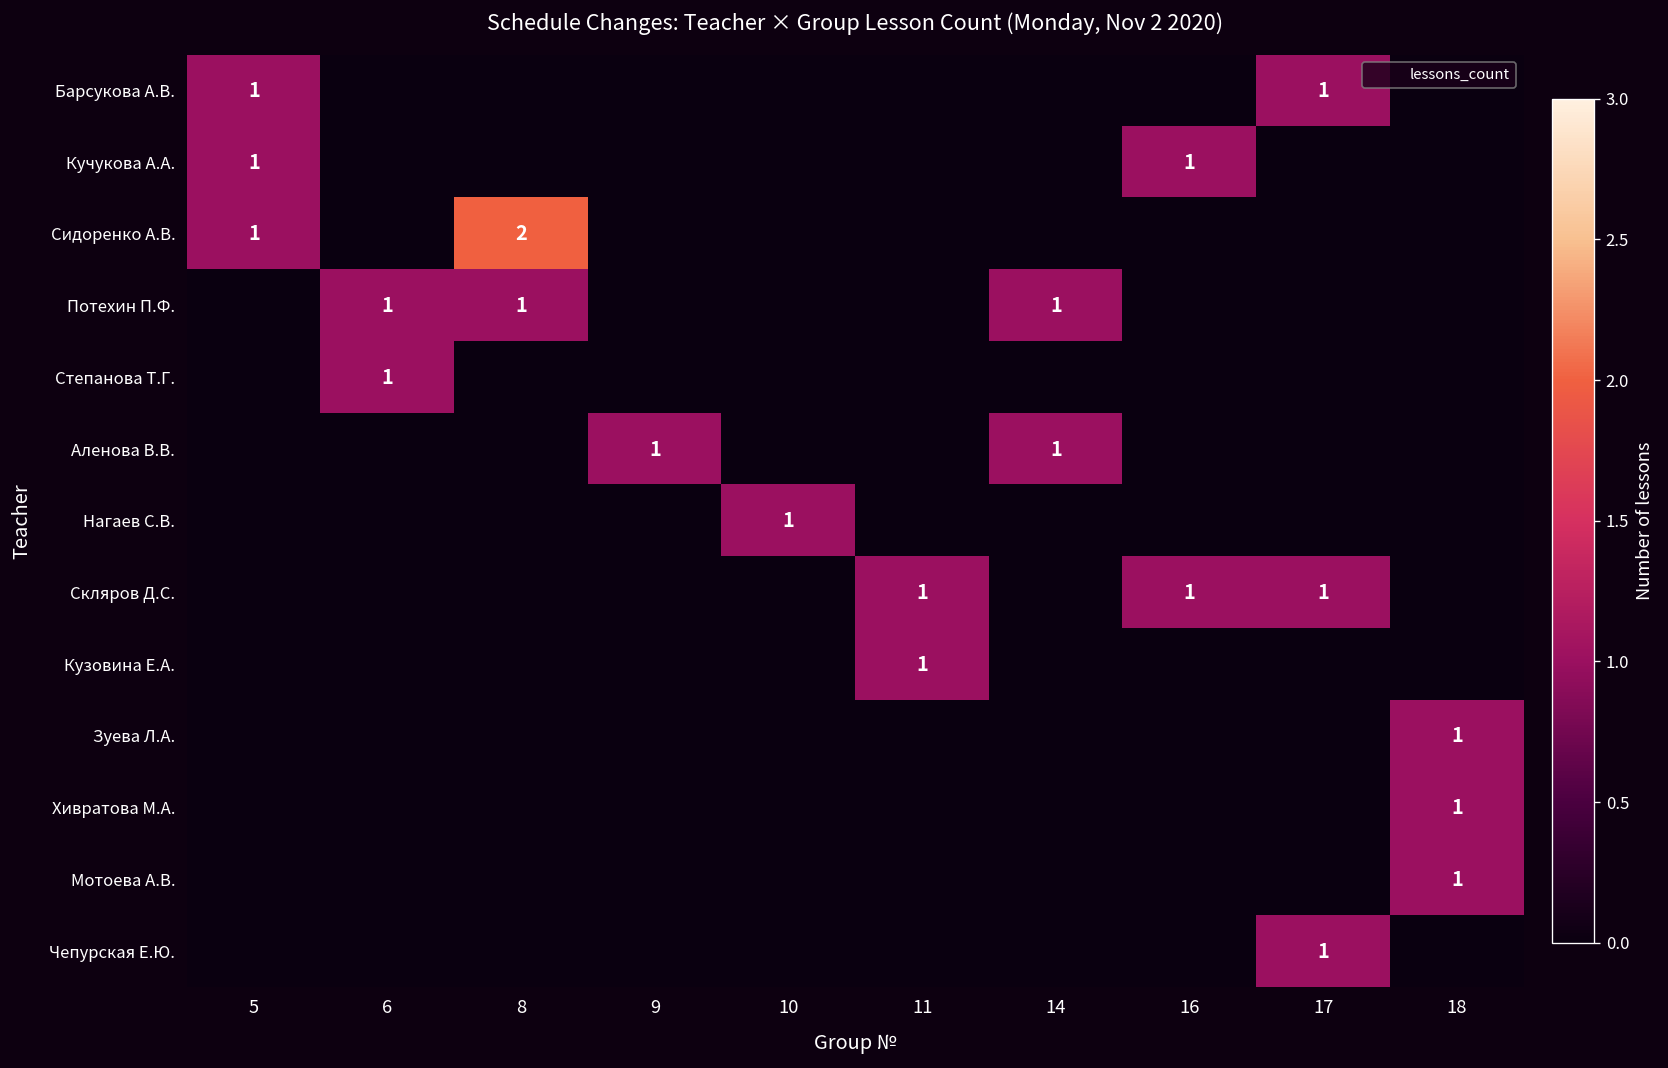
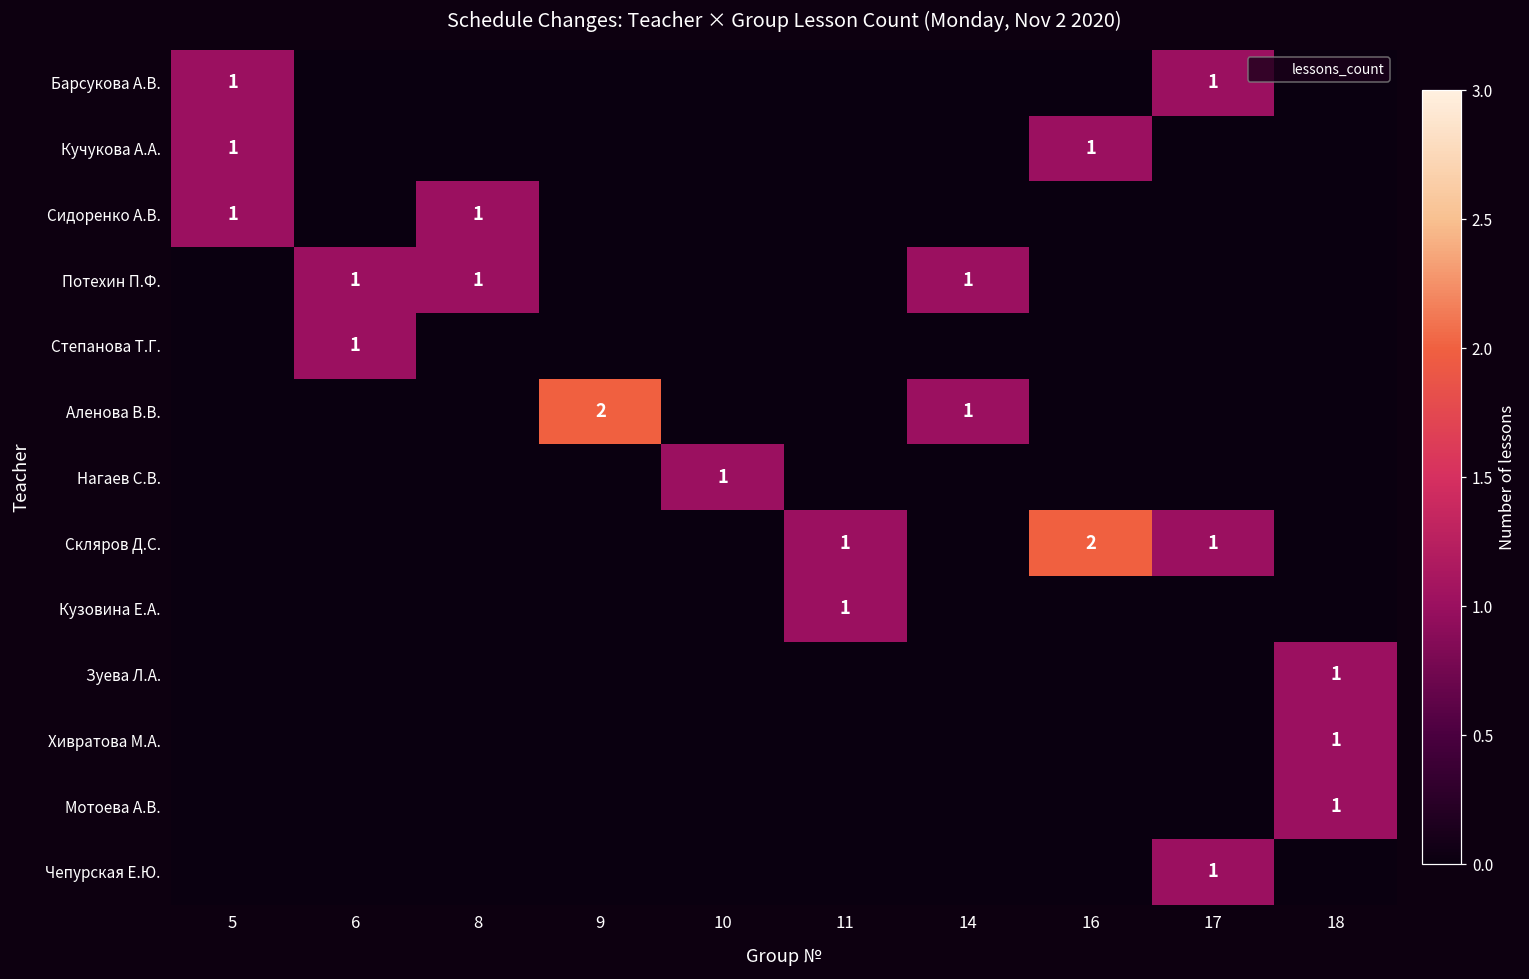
Сидоренко А.В., 8: 2 -> 1
Аленова В.В., 9: 1 -> 2
Скляров Д.С., 16: 1 -> 2
